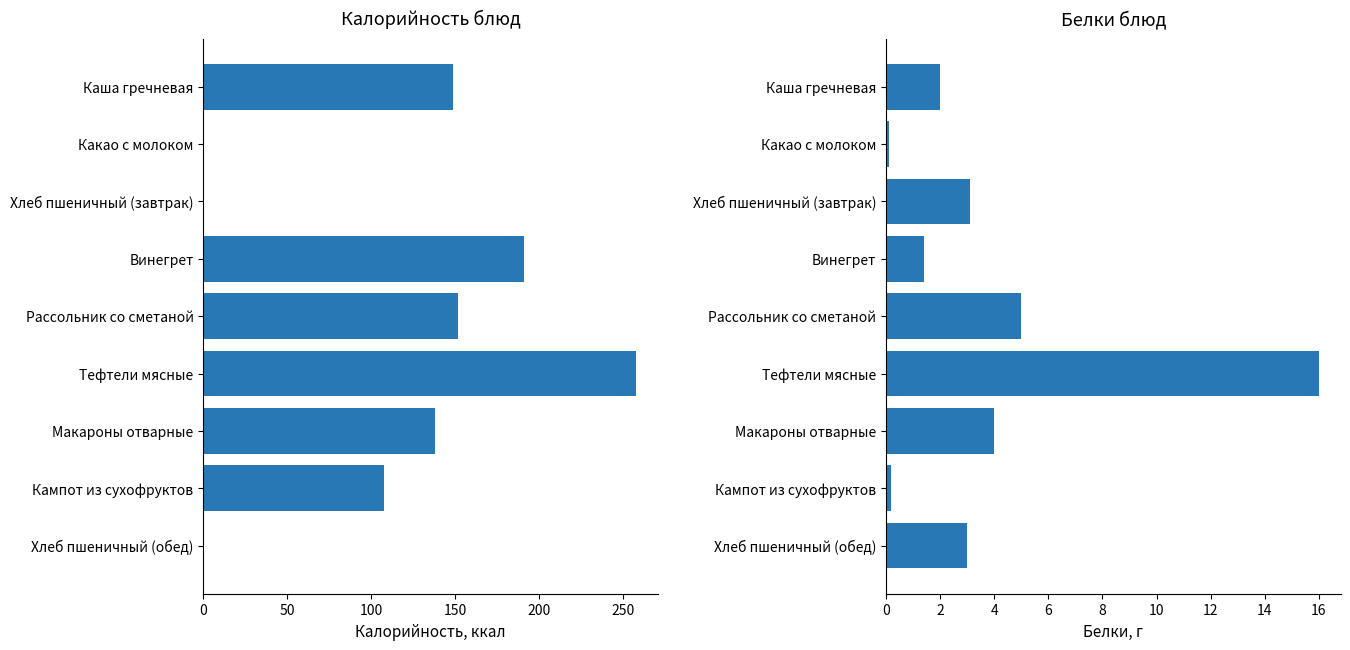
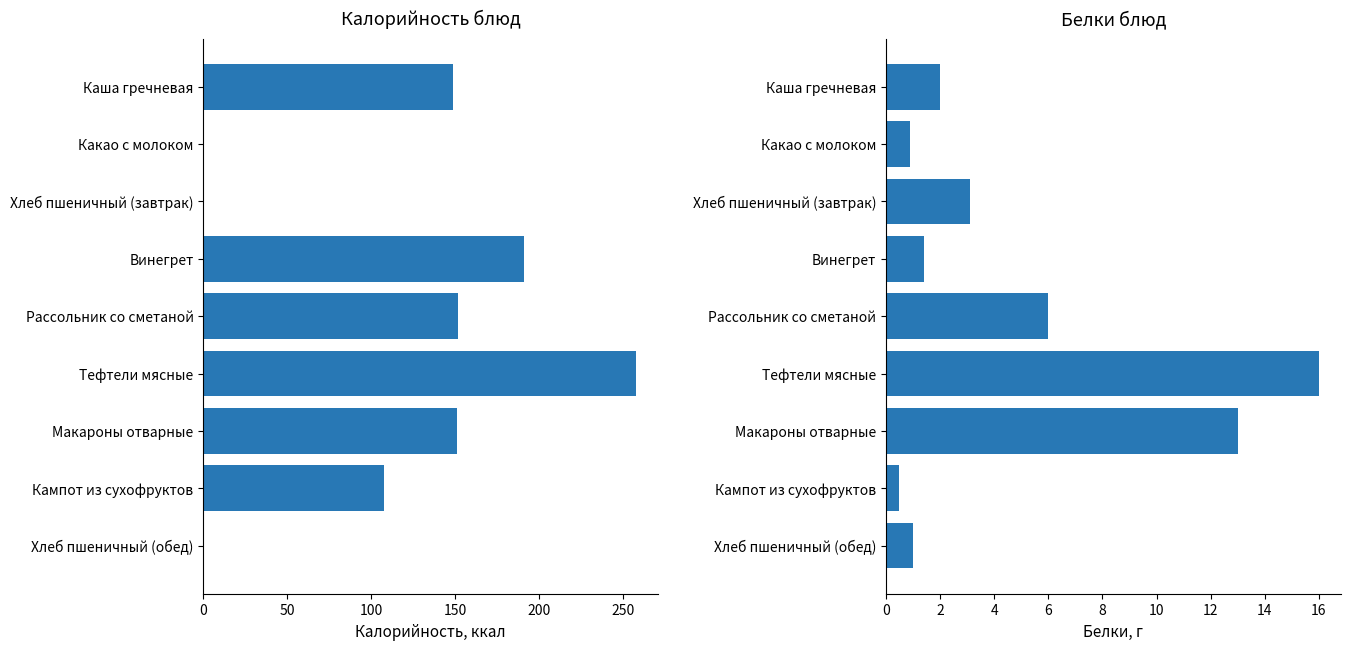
Калорийность блюд, Макароны отварные: 138 -> 151
Белки блюд, Какао с молоком: 0.1 -> 0.9
Белки блюд, Рассольник со сметаной: 5 -> 6
Белки блюд, Макароны отварные: 4 -> 13
Белки блюд, Кампот из сухофруктов: 0.2 -> 0.5
Белки блюд, Хлеб пшеничный (обед): 3 -> 1
